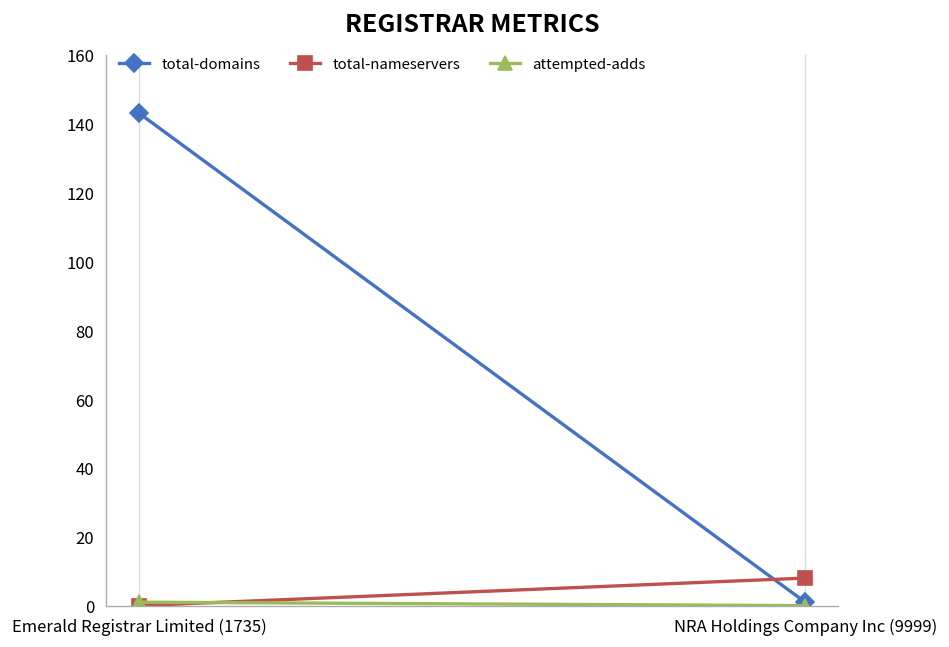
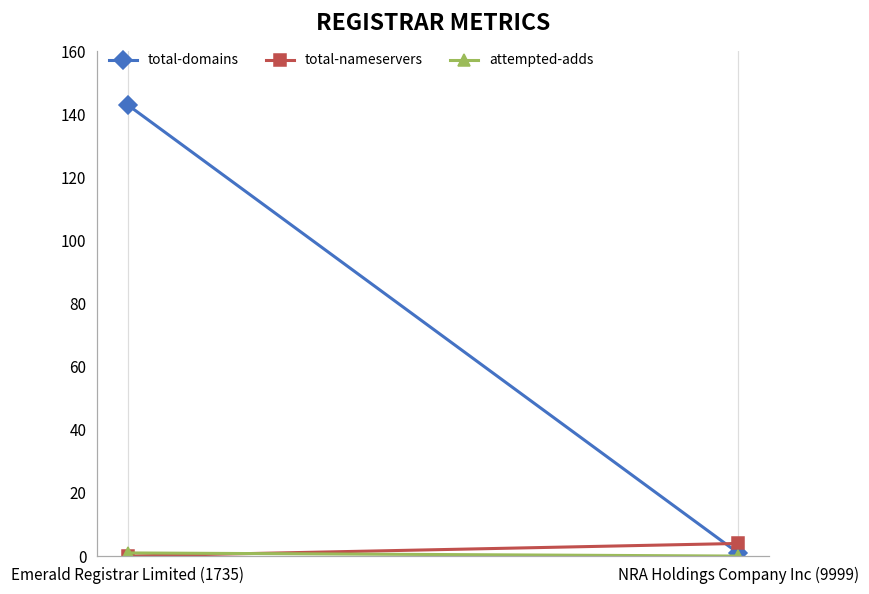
total-nameservers, NRA Holdings Company Inc (9999): 8 -> 4
